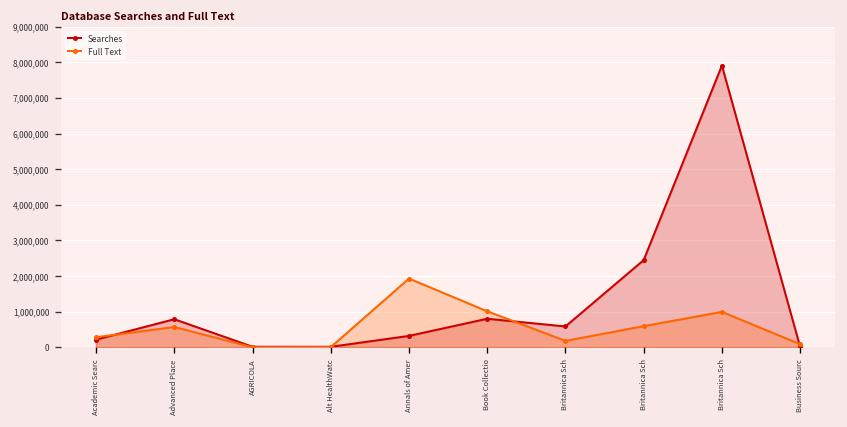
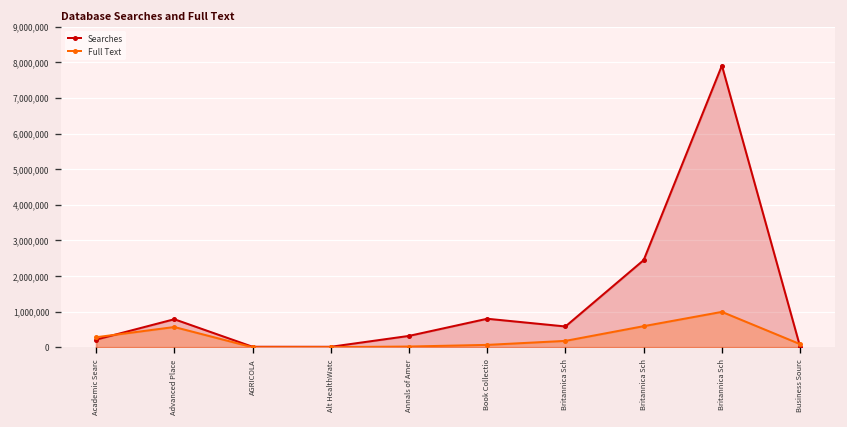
Full Text, Annals of Amer: 1,900,000 -> 0
Full Text, Book Collectio: 1,000,000 -> 100,000
